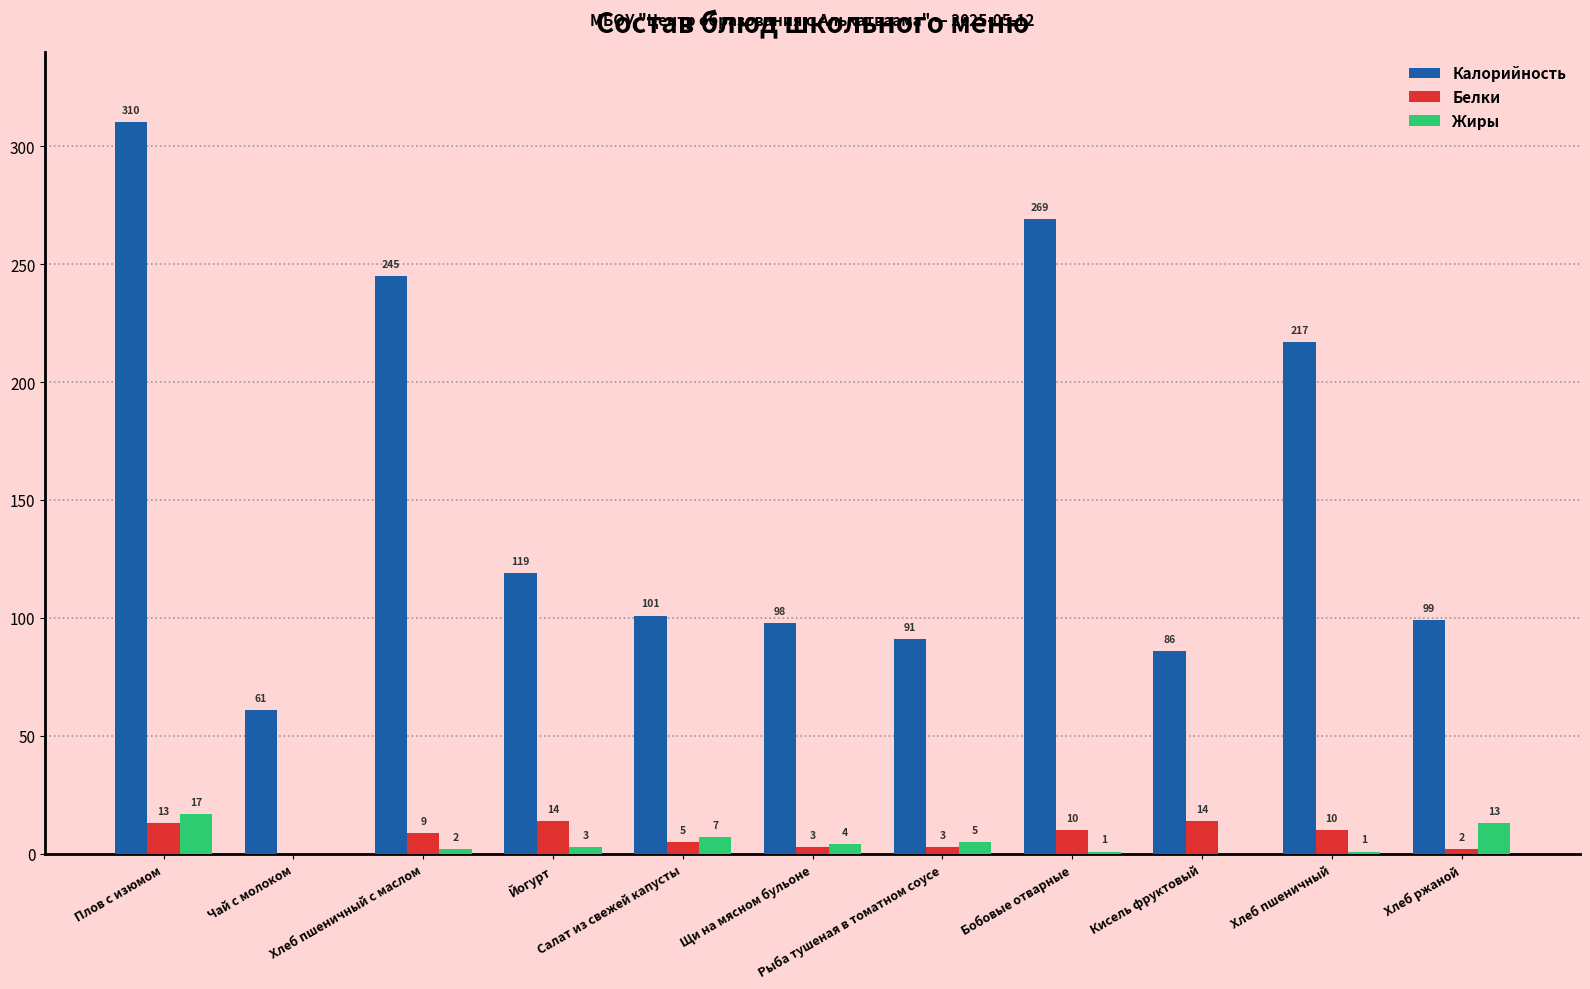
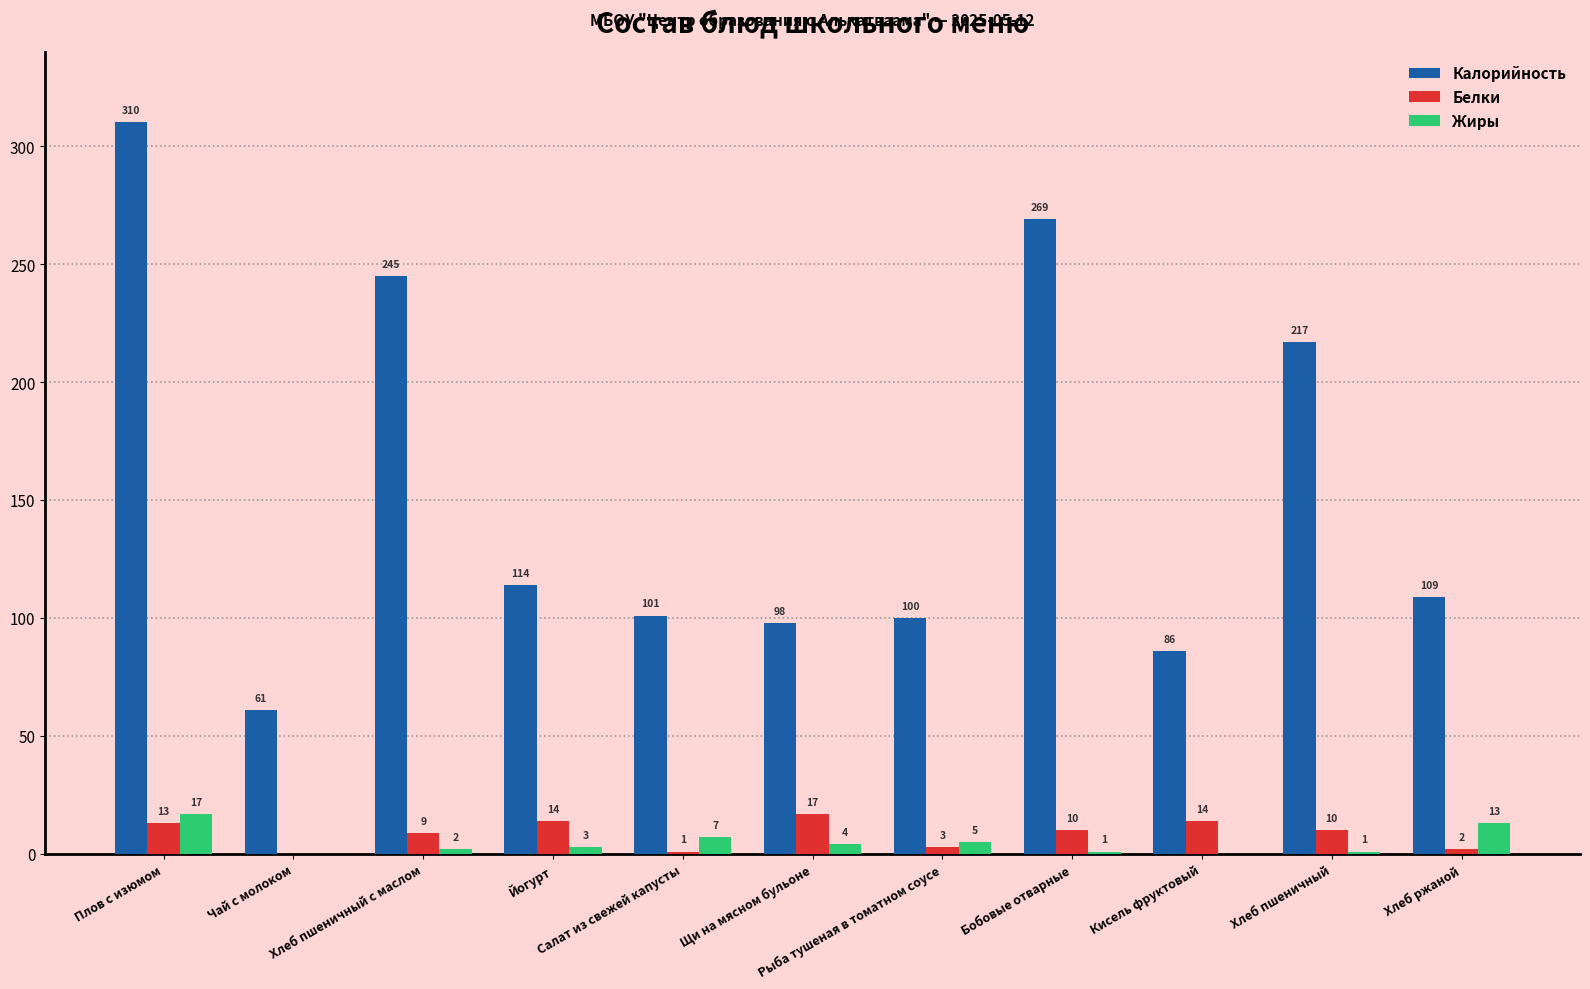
Калорийность, Йогурт: 119 -> 114
Белки, Салат из свежей капусты: 5 -> 1
Белки, Щи на мясном бульоне: 3 -> 17
Калорийность, Рыба тушеная в томатном соусе: 91 -> 100
Калорийность, Хлеб ржаной: 99 -> 109
